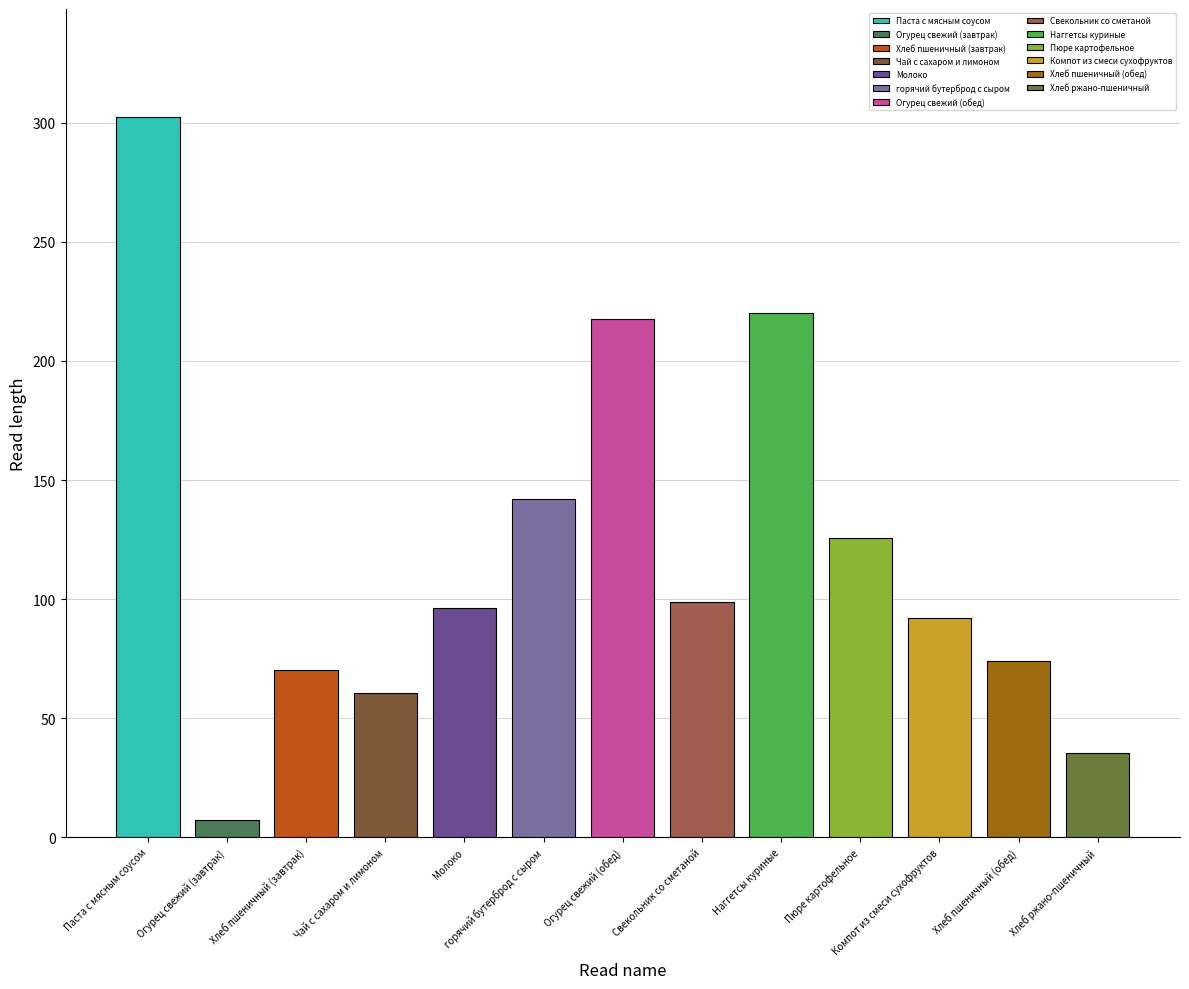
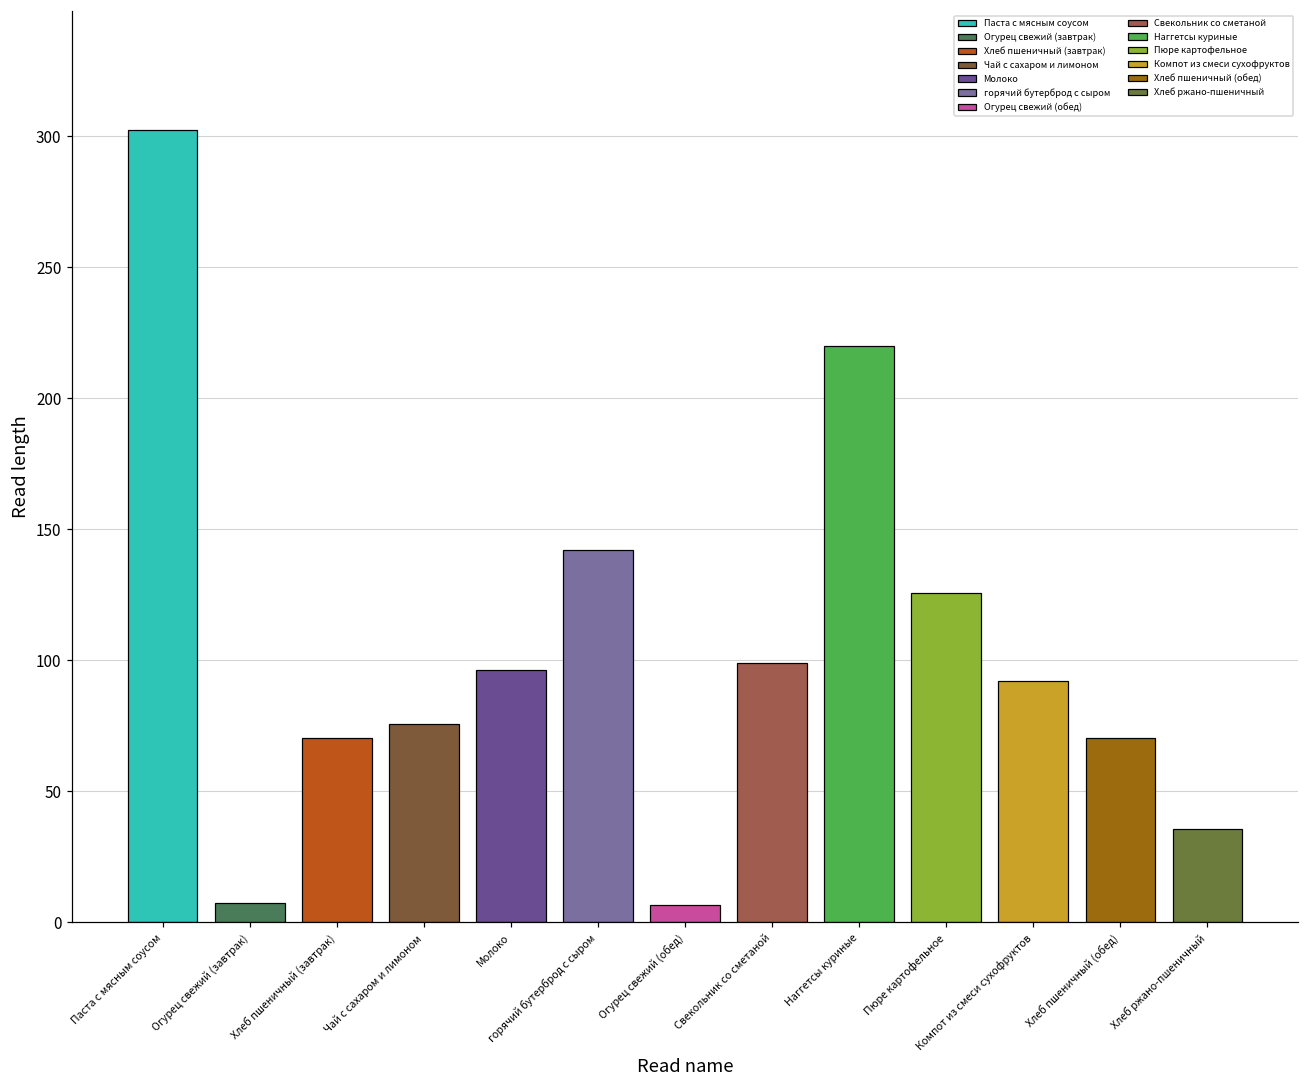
Чай с сахаром и лимоном: 61 -> 76
Огурец свежий (обед): 218 -> 7
Хлеб пшеничный (обед): 74 -> 70
